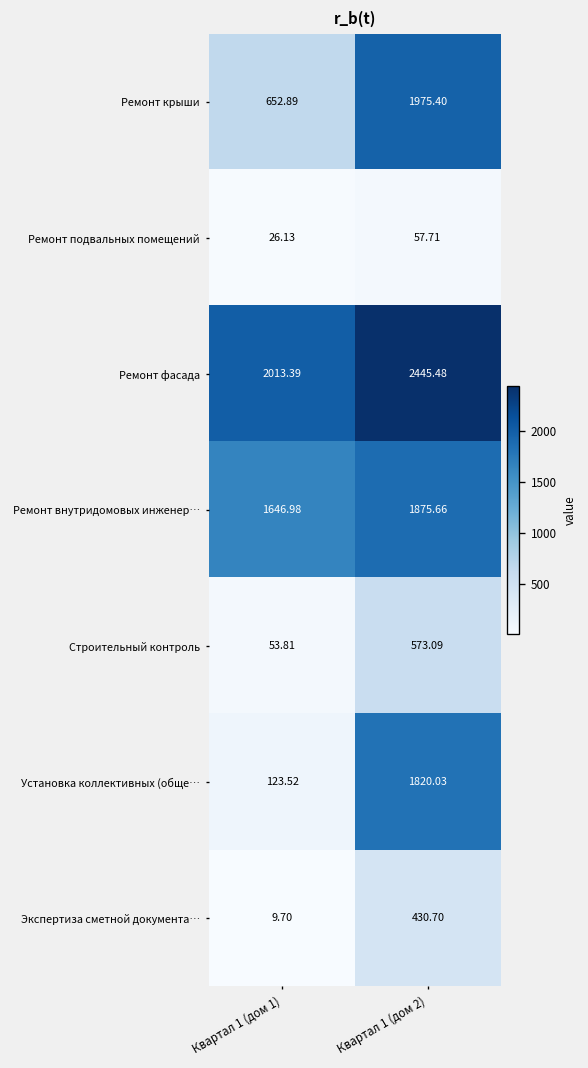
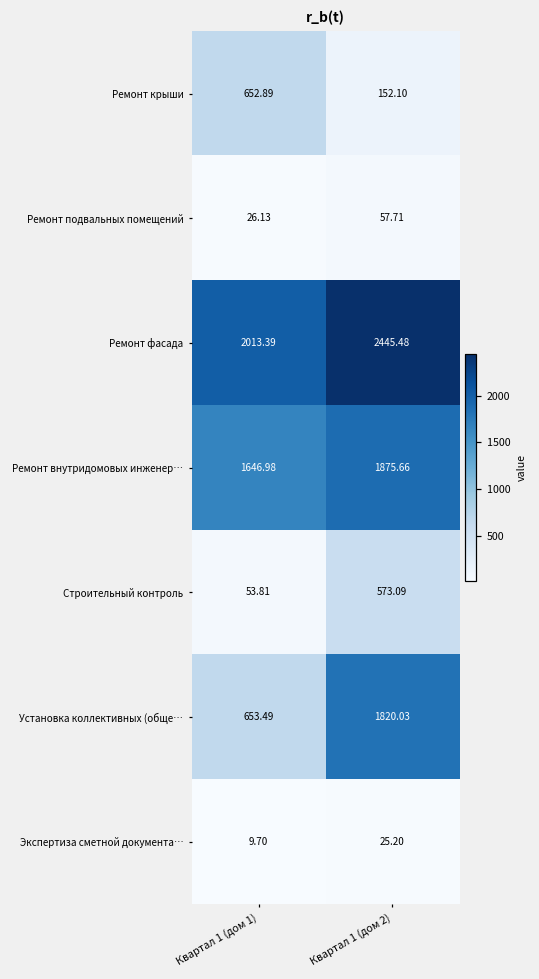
Ремонт крыши, Квартал 1 (дом 2): 1975.40 -> 152.10
Установка коллективных (обще…, Квартал 1 (дом 1): 123.52 -> 653.49
Экспертиза сметной документа…, Квартал 1 (дом 2): 430.70 -> 25.20
